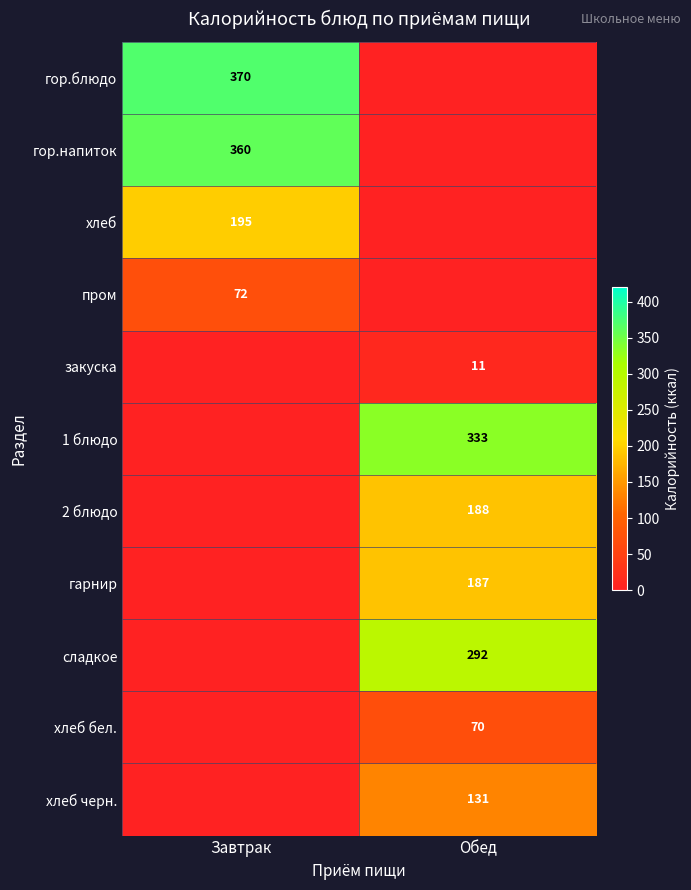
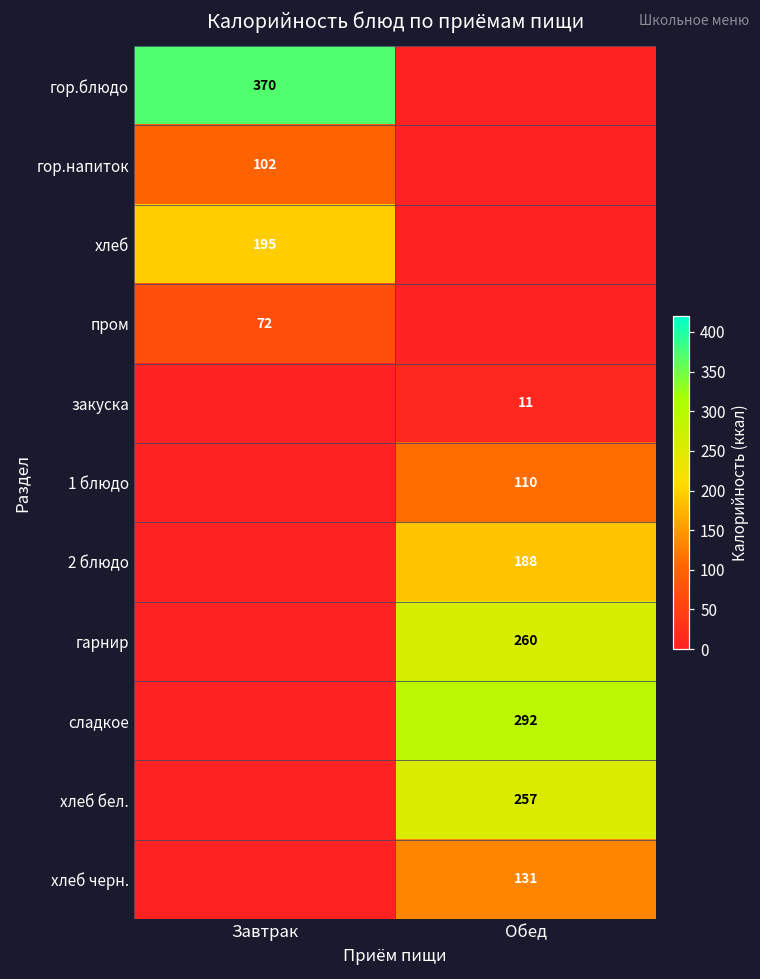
гор.напиток, Завтрак: 360 -> 102
1 блюдо, Обед: 333 -> 110
гарнир, Обед: 187 -> 260
хлеб бел., Обед: 70 -> 257
